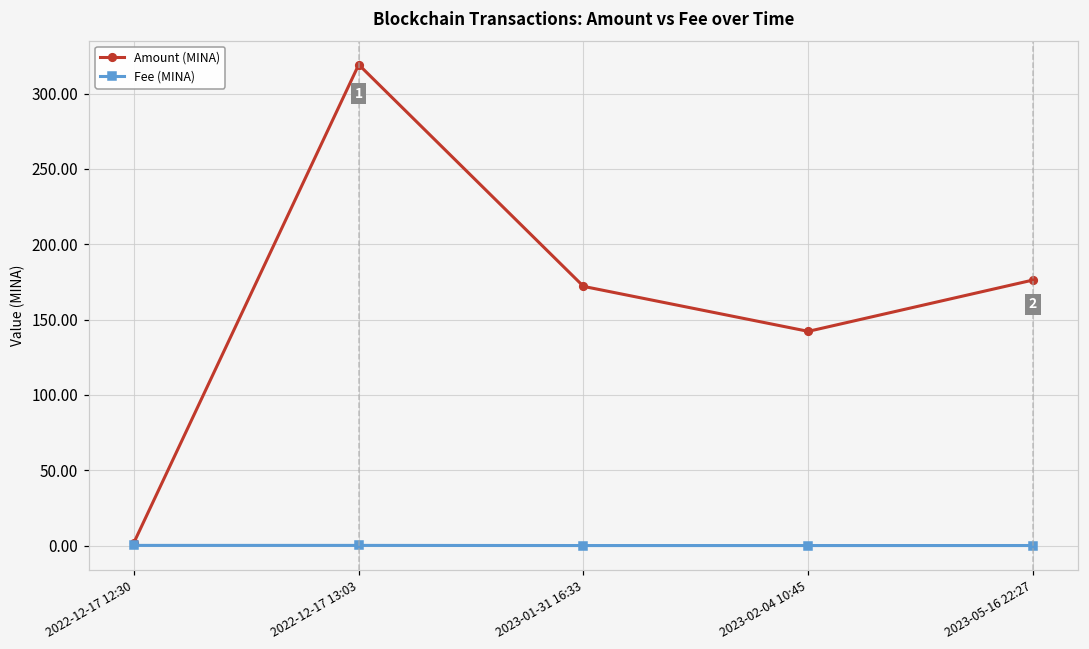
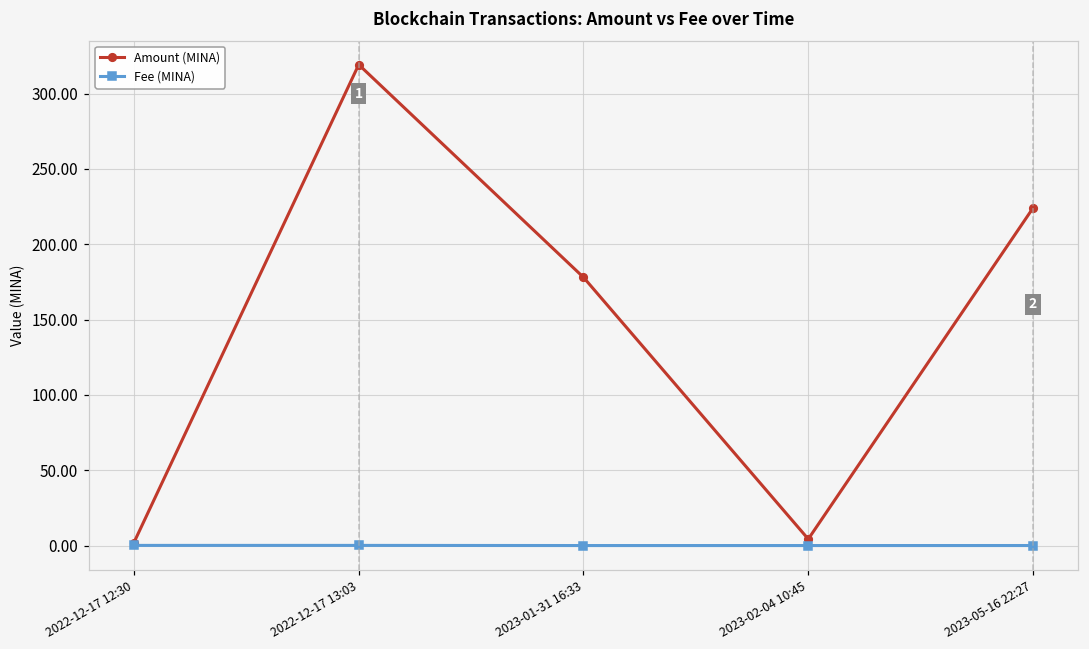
Amount (MINA), 2023-01-31 16:33: 172 -> 178
Amount (MINA), 2023-02-04 10:45: 142 -> 4
Amount (MINA), 2023-05-16 22:27: 176 -> 224
